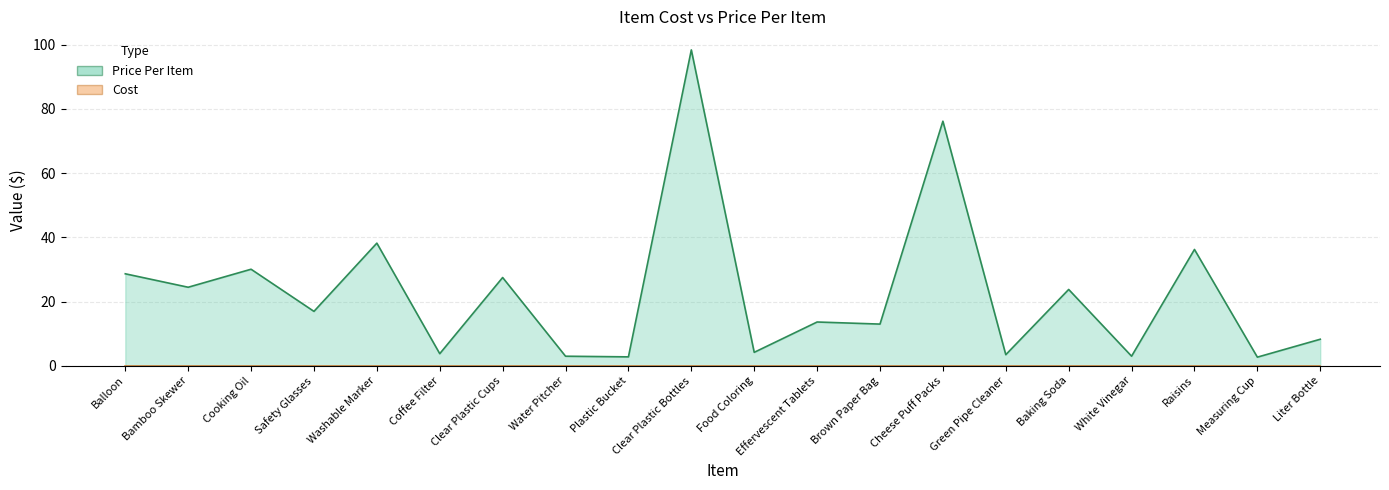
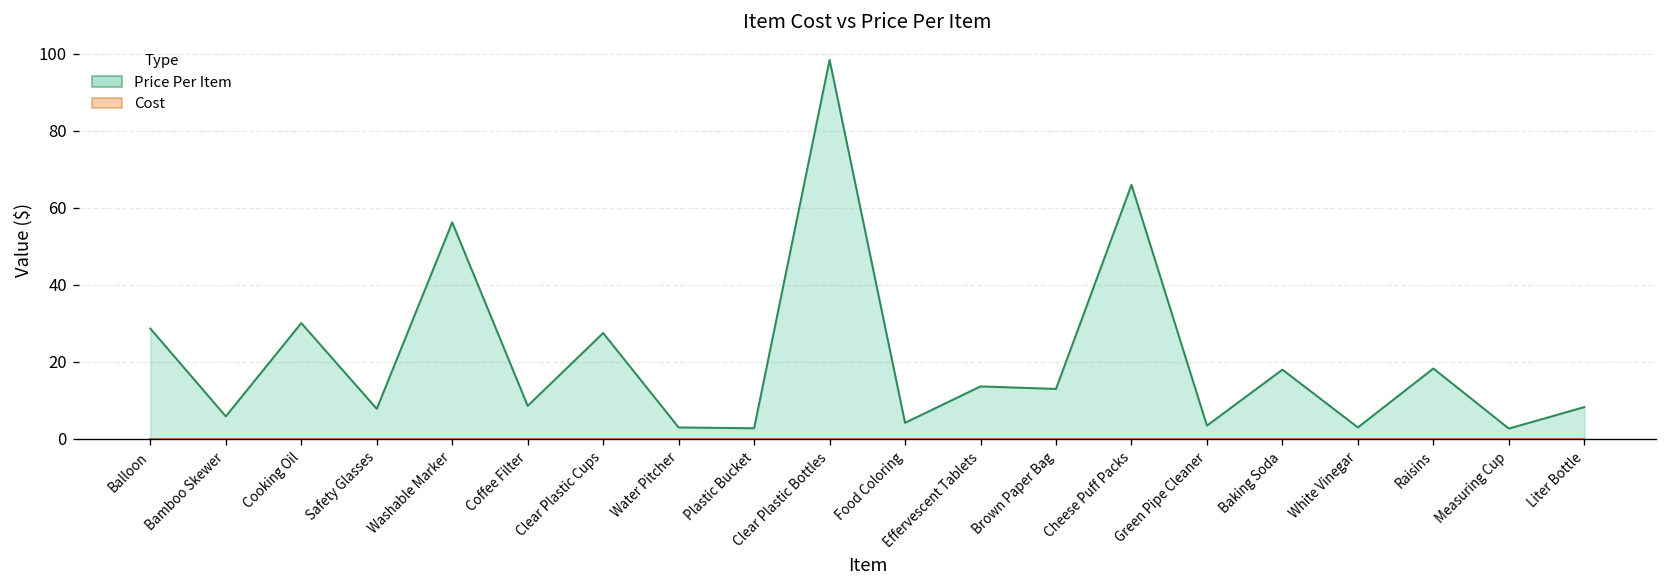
Price Per Item, Bamboo Skewer: 24 -> 6
Price Per Item, Safety Glasses: 17 -> 8
Price Per Item, Washable Marker: 38 -> 56
Price Per Item, Coffee Filter: 4 -> 9
Price Per Item, Cheese Puff Packs: 76 -> 66
Price Per Item, Baking Soda: 24 -> 18
Price Per Item, Raisins: 36 -> 18
